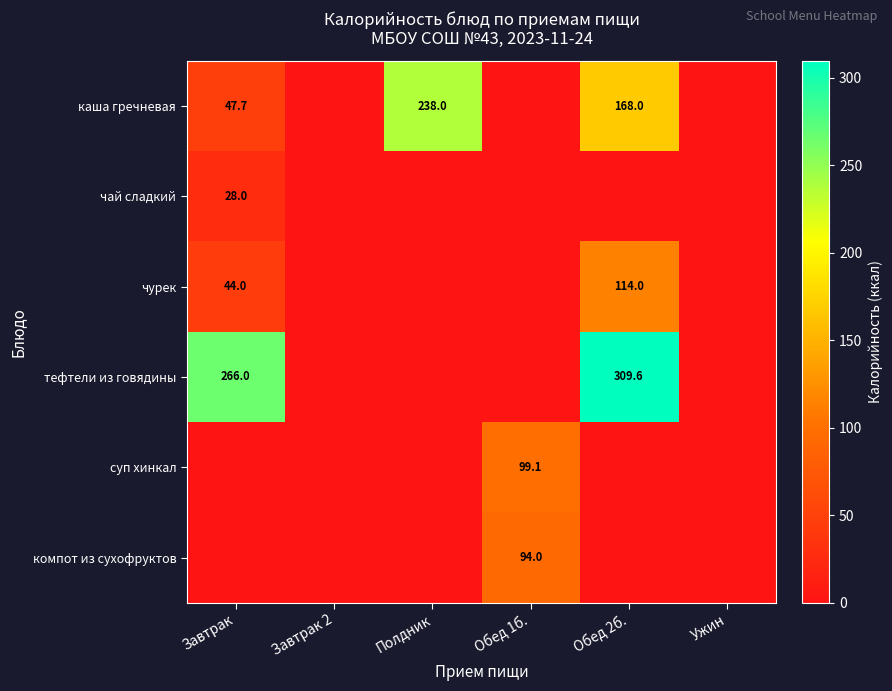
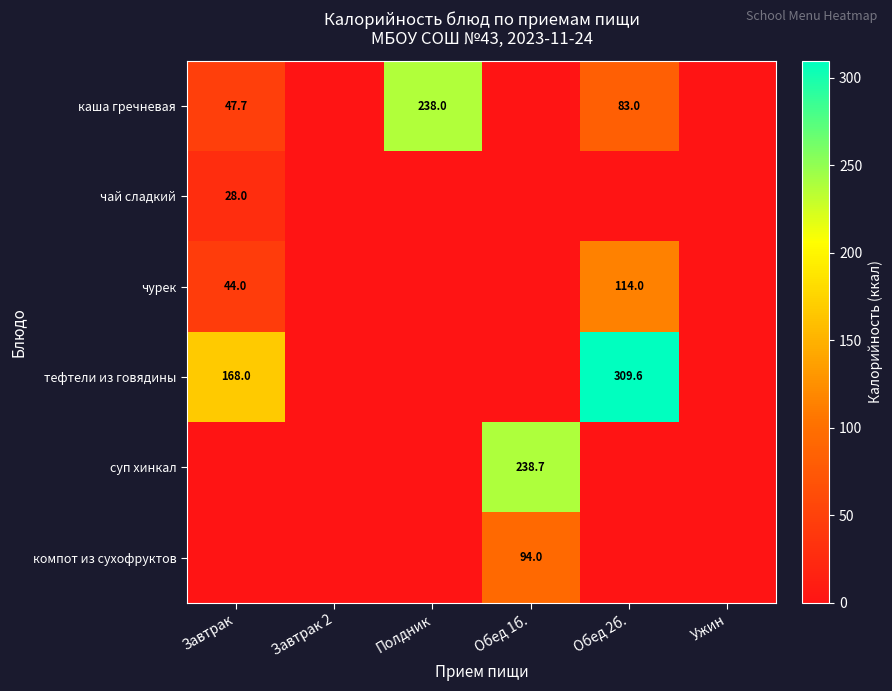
каша гречневая, Обед 2б.: 168.0 -> 83.0
тефтели из говядины, Завтрак: 266.0 -> 168.0
суп хинкал, Обед 1б.: 99.1 -> 238.7
